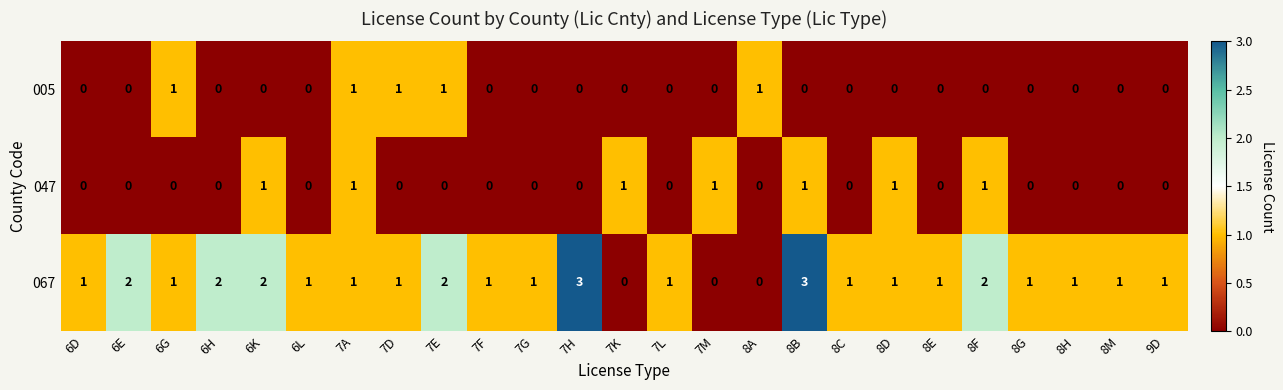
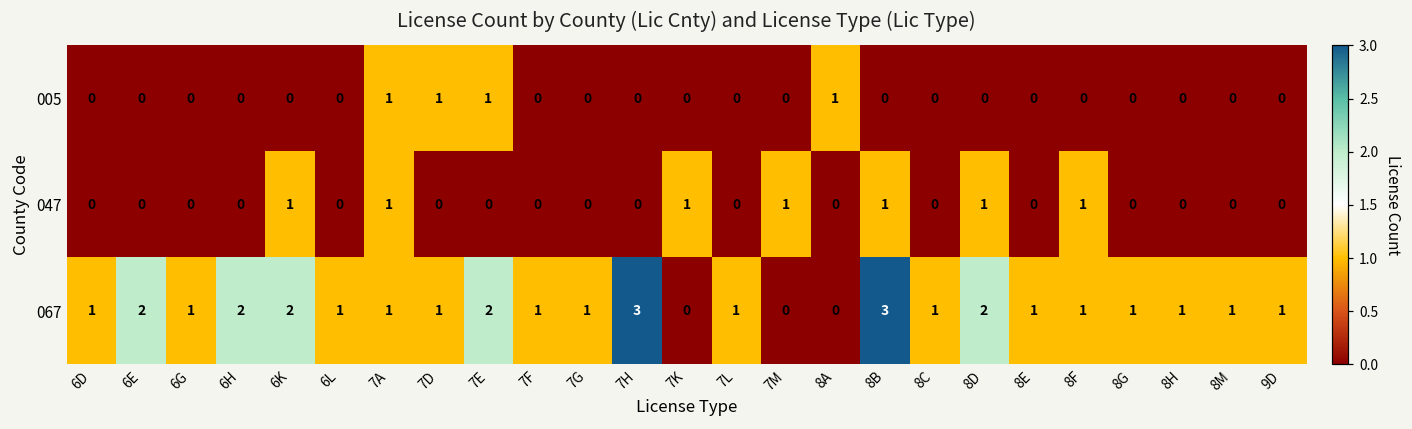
005, 6G: 1 -> 0
067, 8D: 1 -> 2
067, 8F: 2 -> 1
